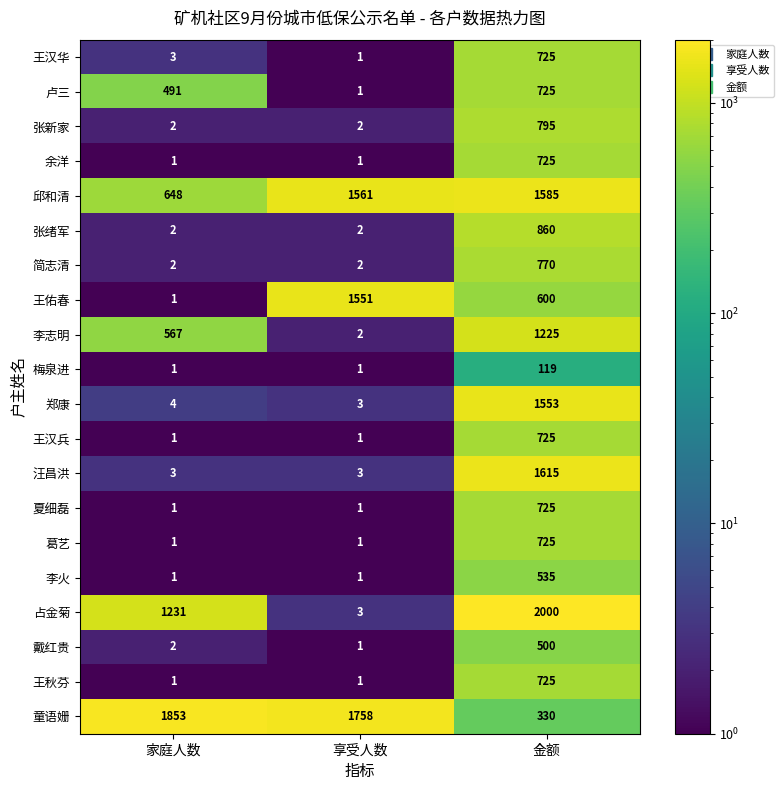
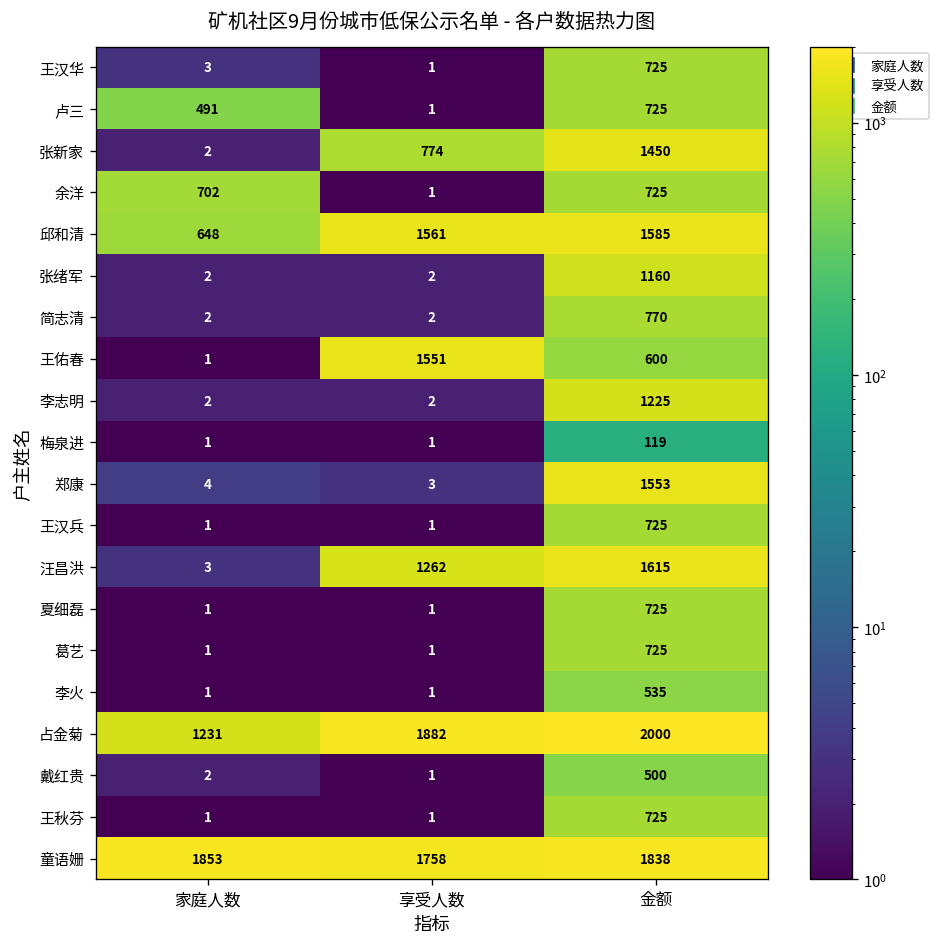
张新家, 享受人数: 2 -> 774
张新家, 金额: 795 -> 1450
余洋, 家庭人数: 1 -> 702
张绪军, 金额: 860 -> 1160
李志明, 家庭人数: 567 -> 2
汪昌洪, 享受人数: 3 -> 1262
占金菊, 享受人数: 3 -> 1882
童语姗, 金额: 330 -> 1838
